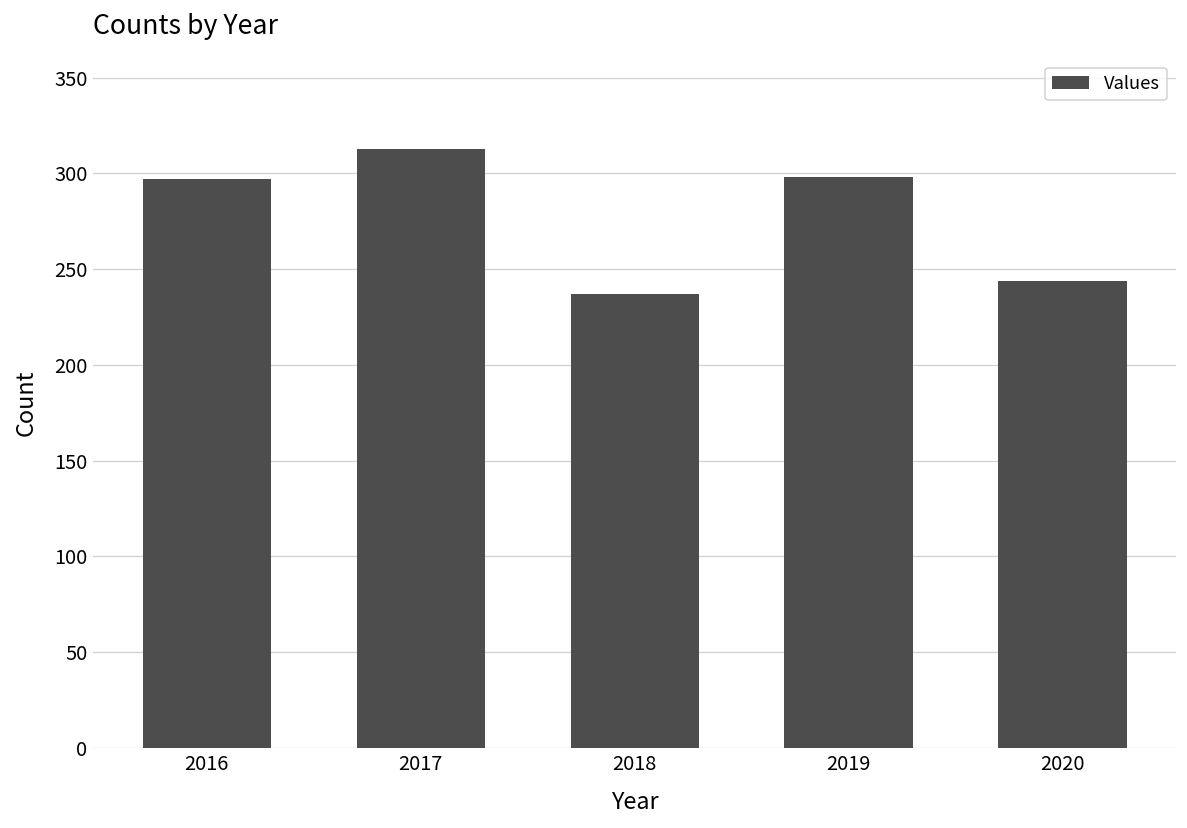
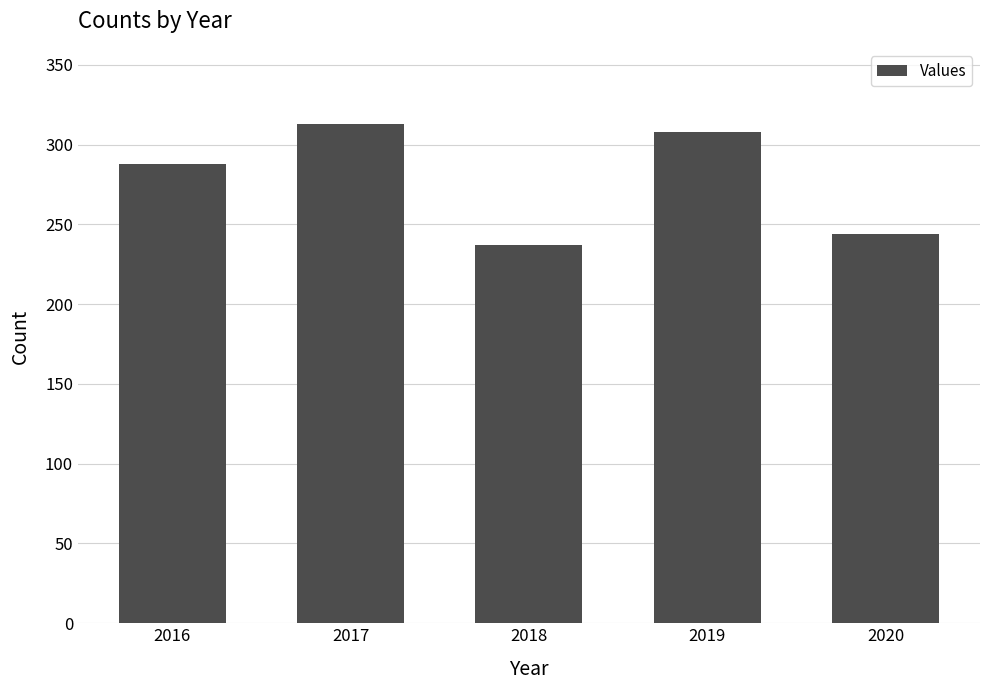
2016: 297 -> 288
2019: 298 -> 308
